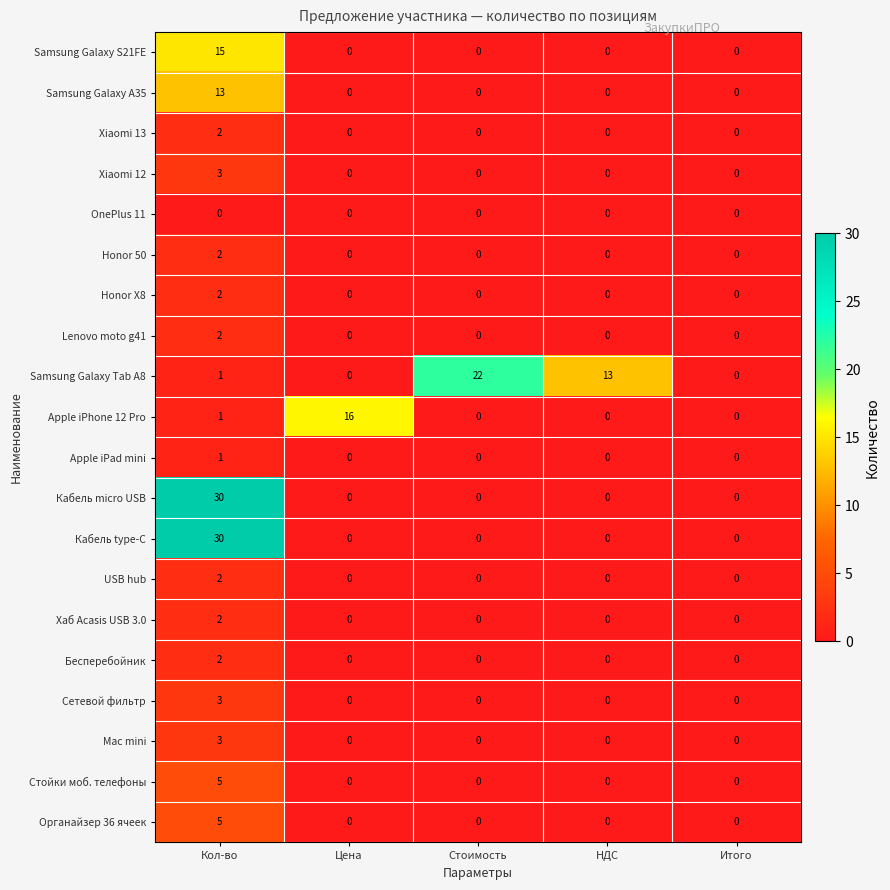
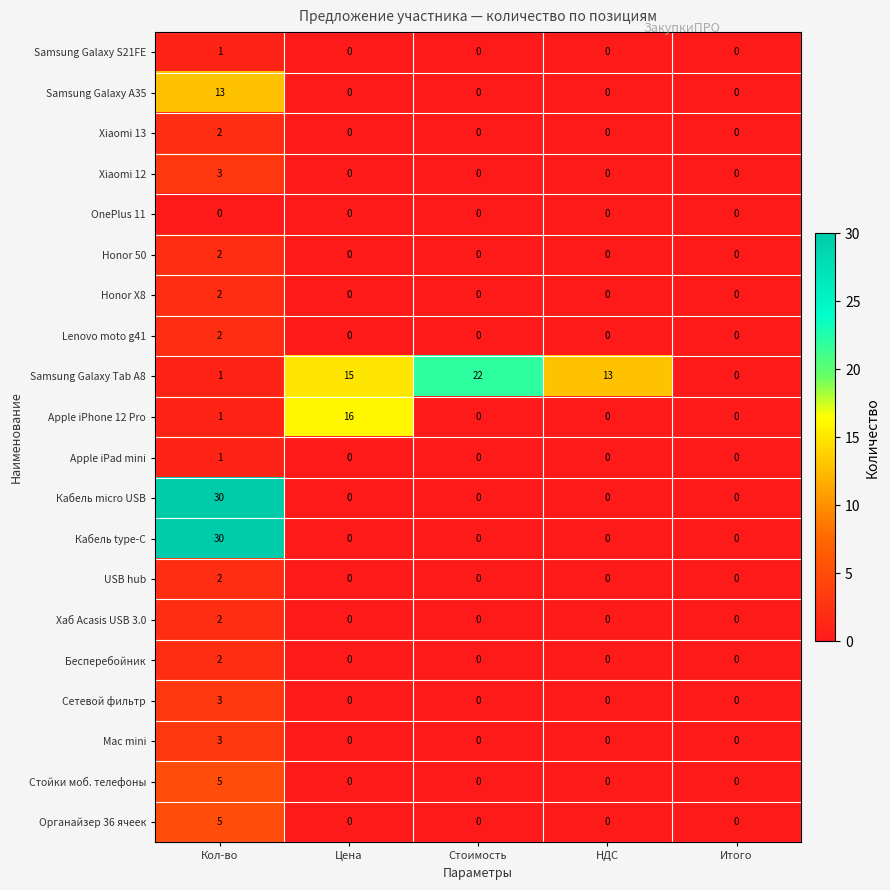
Samsung Galaxy S21FE, Кол-во: 15 -> 1
Samsung Galaxy Tab A8, Цена: 0 -> 15
